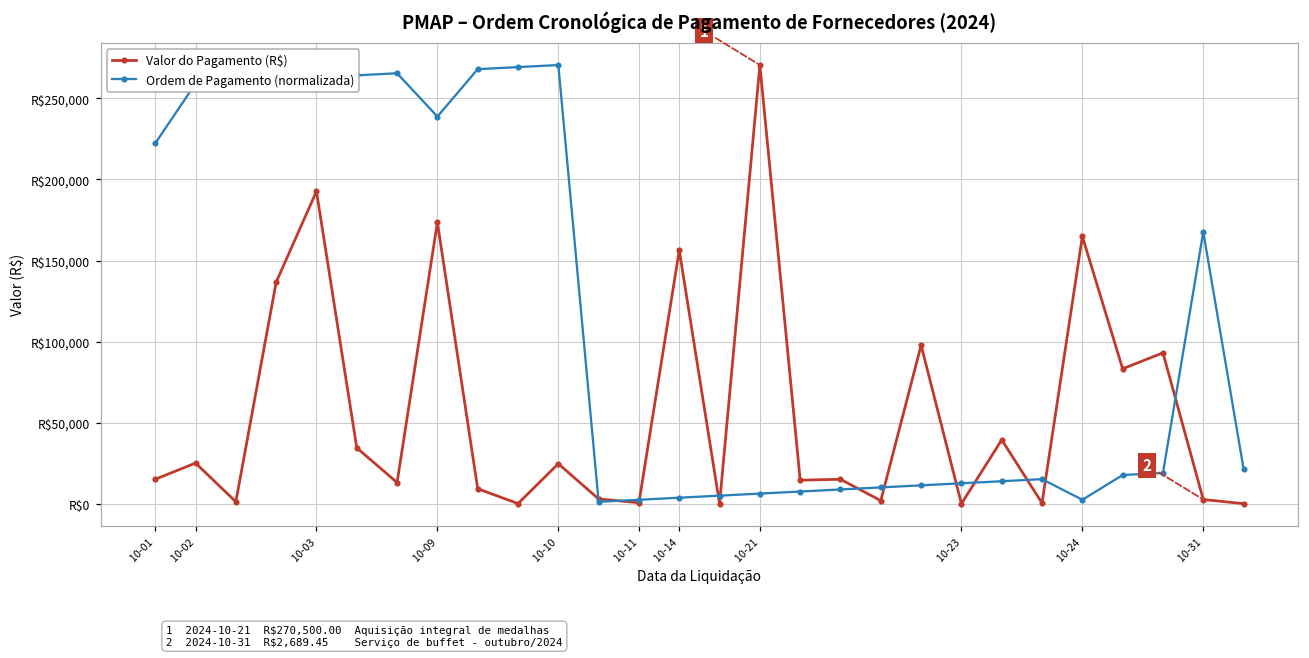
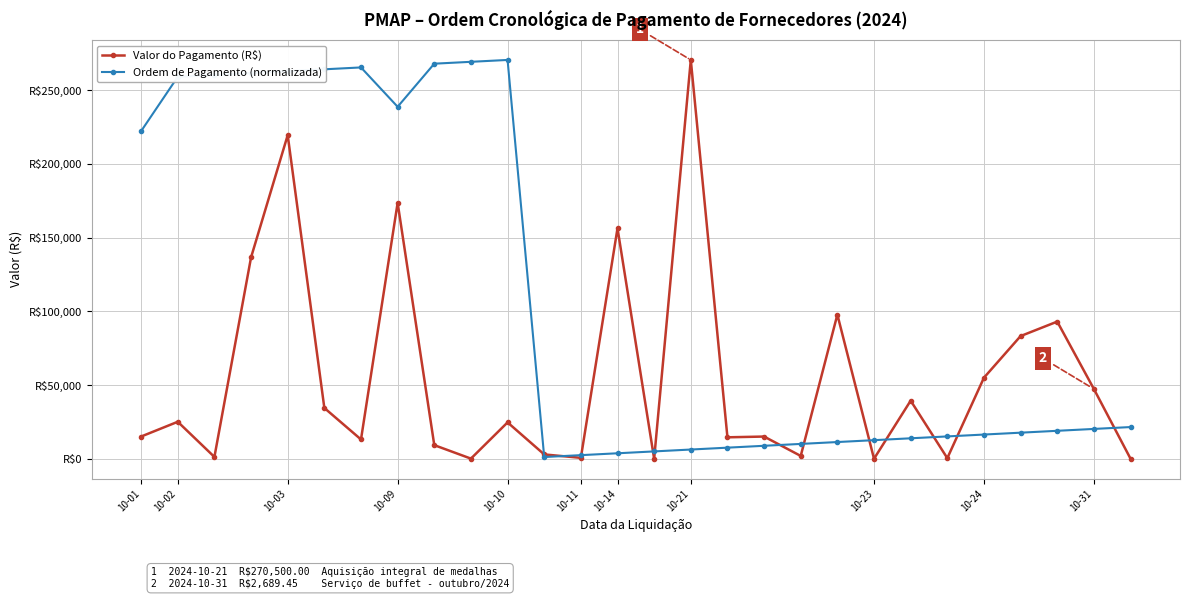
Valor do Pagamento (R$), 10-03: R$193,000 -> R$220,000
Valor do Pagamento (R$), 10-24: R$165,000 -> R$55,000
Ordem de Pagamento (normalizada), 10-24: R$3,000 -> R$17,000
Valor do Pagamento (R$), 10-31: R$3,000 -> R$47,000
Ordem de Pagamento (normalizada), 10-31: R$168,000 -> R$20,000
